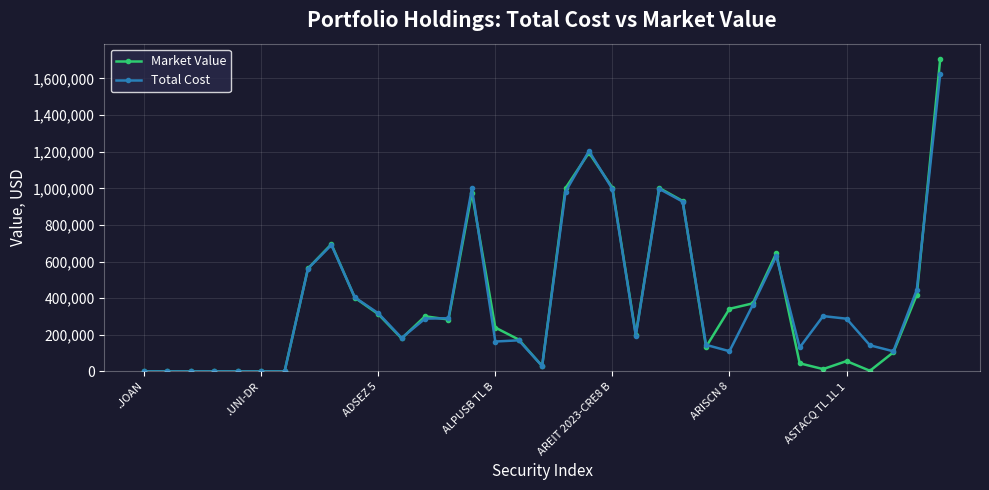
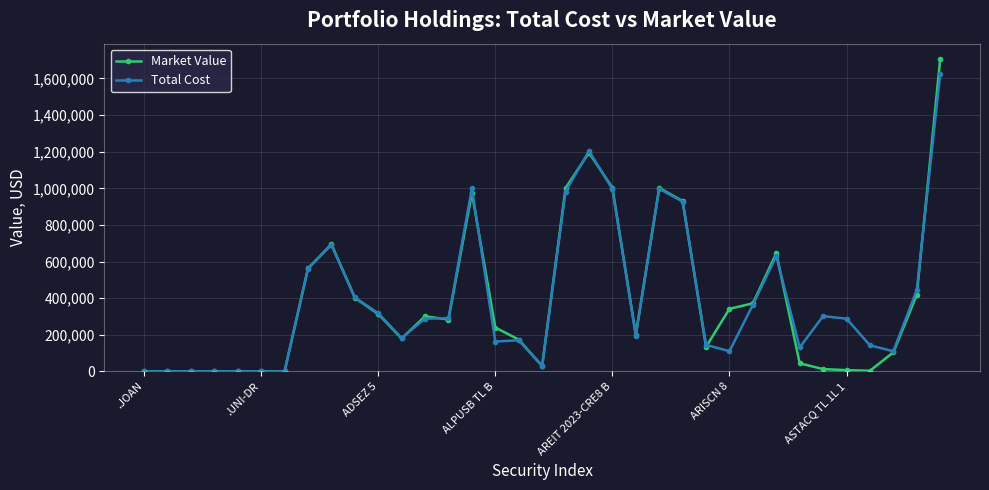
Market Value, ASTACQ TL 1L 1: 60,000 -> 10,000
